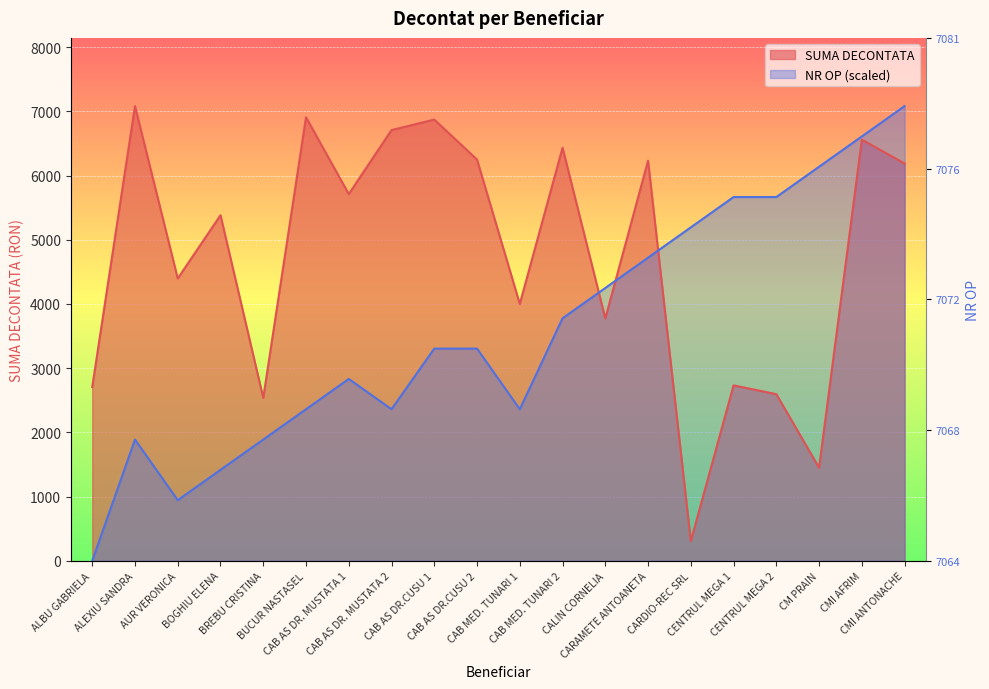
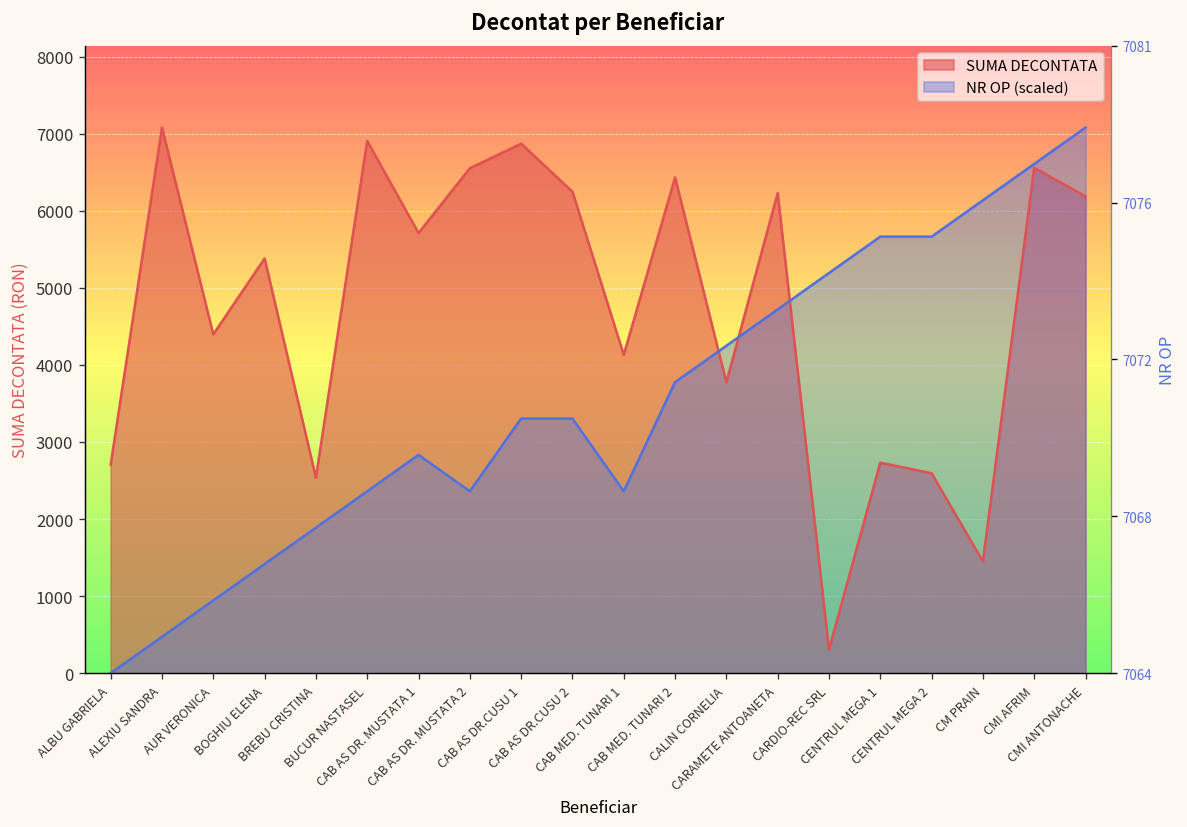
NR OP (scaled), ALEXIU SANDRA: 1900 -> 500
SUMA DECONTATA, CAB AS DR. MUSTATA 2: 6700 -> 6600
SUMA DECONTATA, CAB MED. TUNARI 1: 4000 -> 4100
